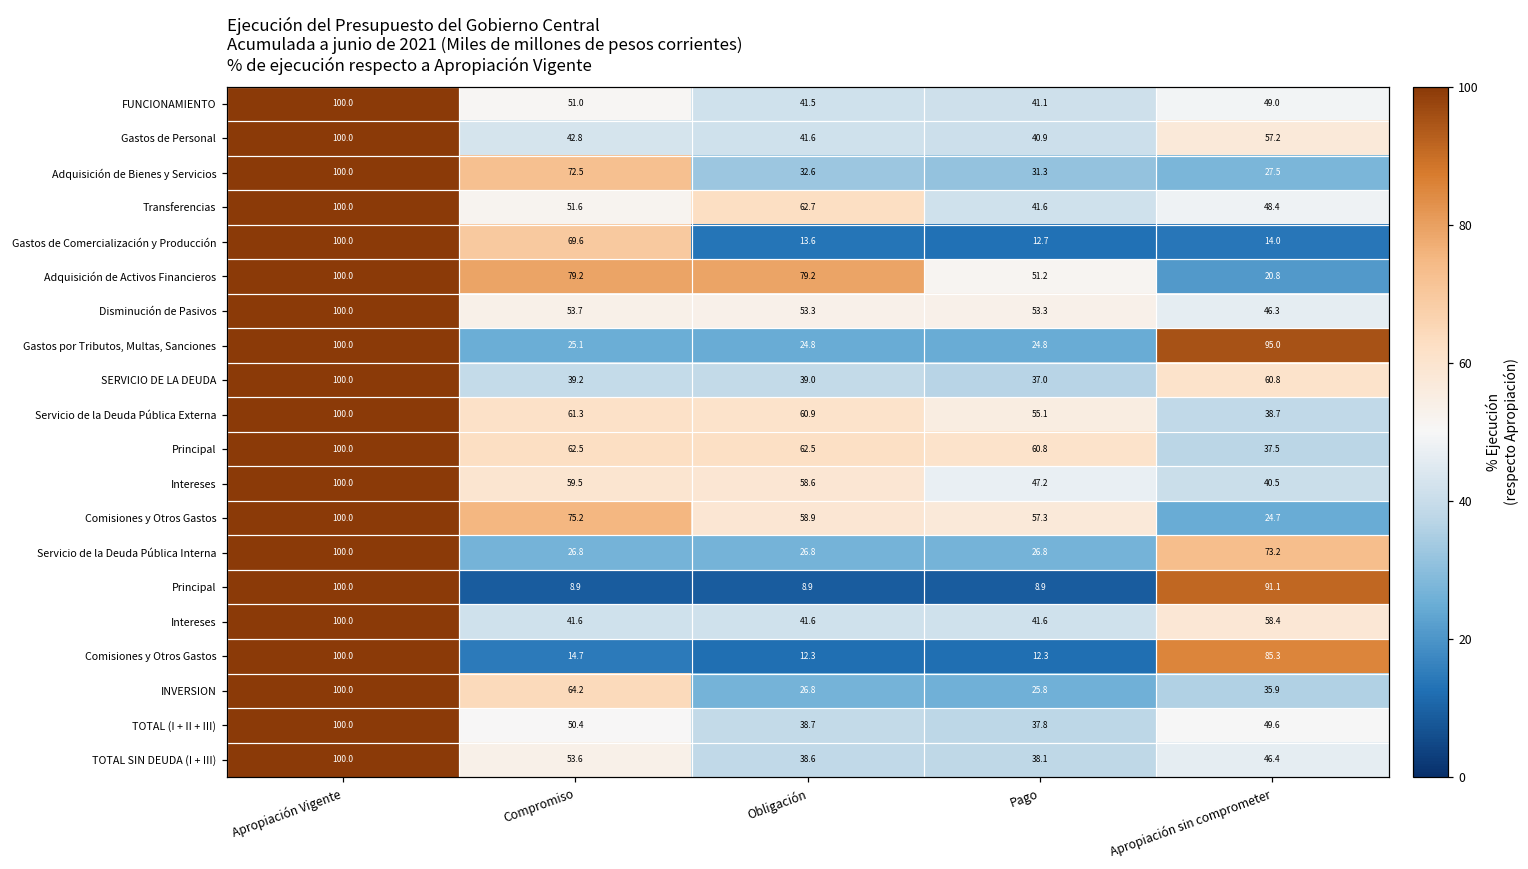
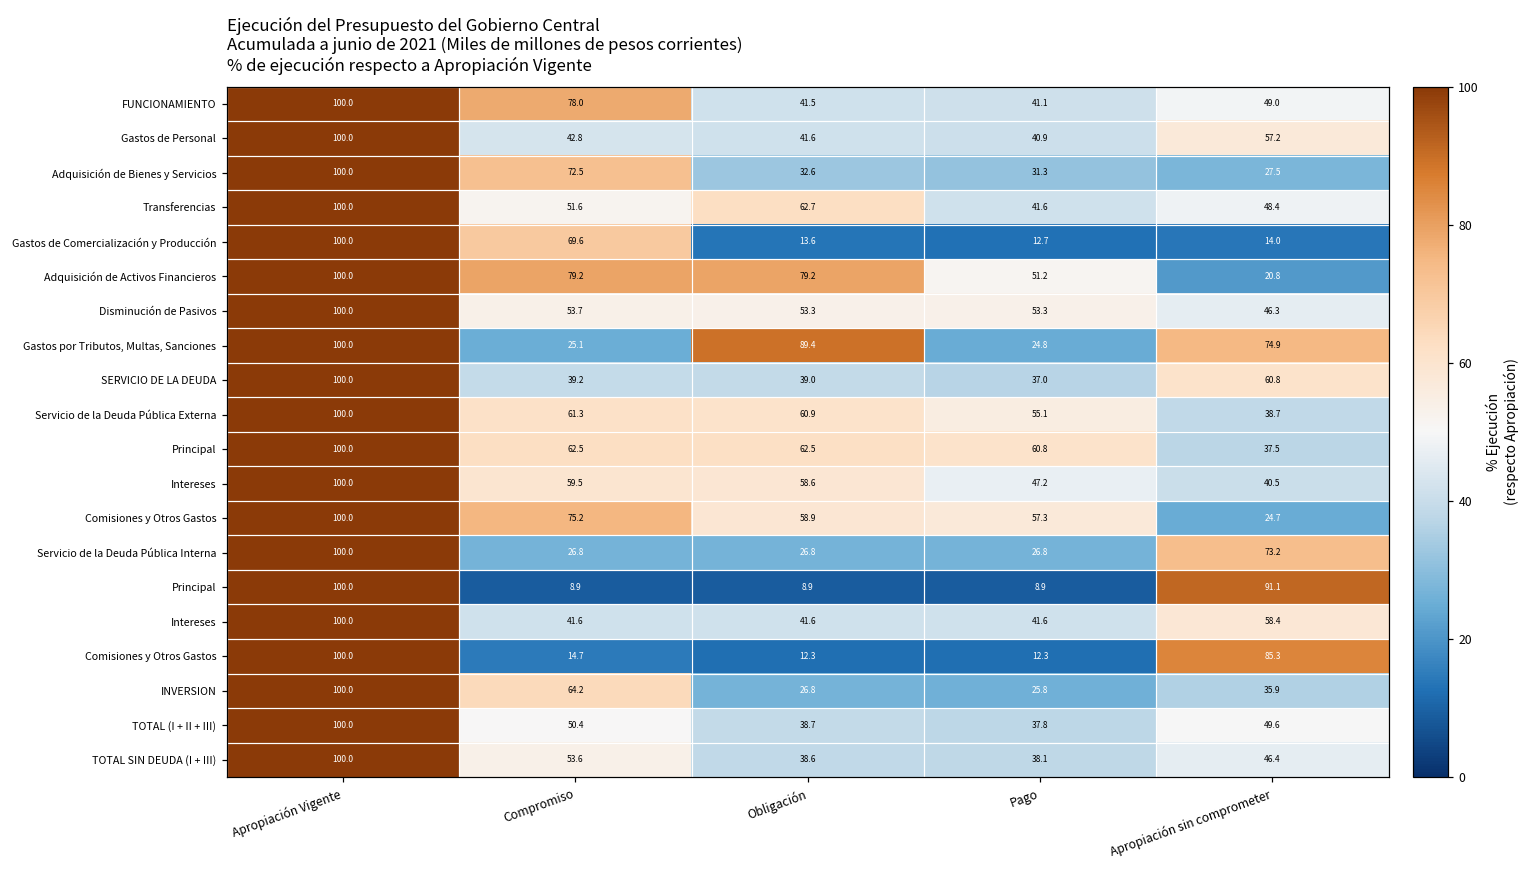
FUNCIONAMIENTO, Compromiso: 51.0 -> 78.0
Gastos por Tributos, Multas, Sanciones, Obligación: 24.8 -> 89.4
Gastos por Tributos, Multas, Sanciones, Apropiación sin comprometer: 95.0 -> 74.9
